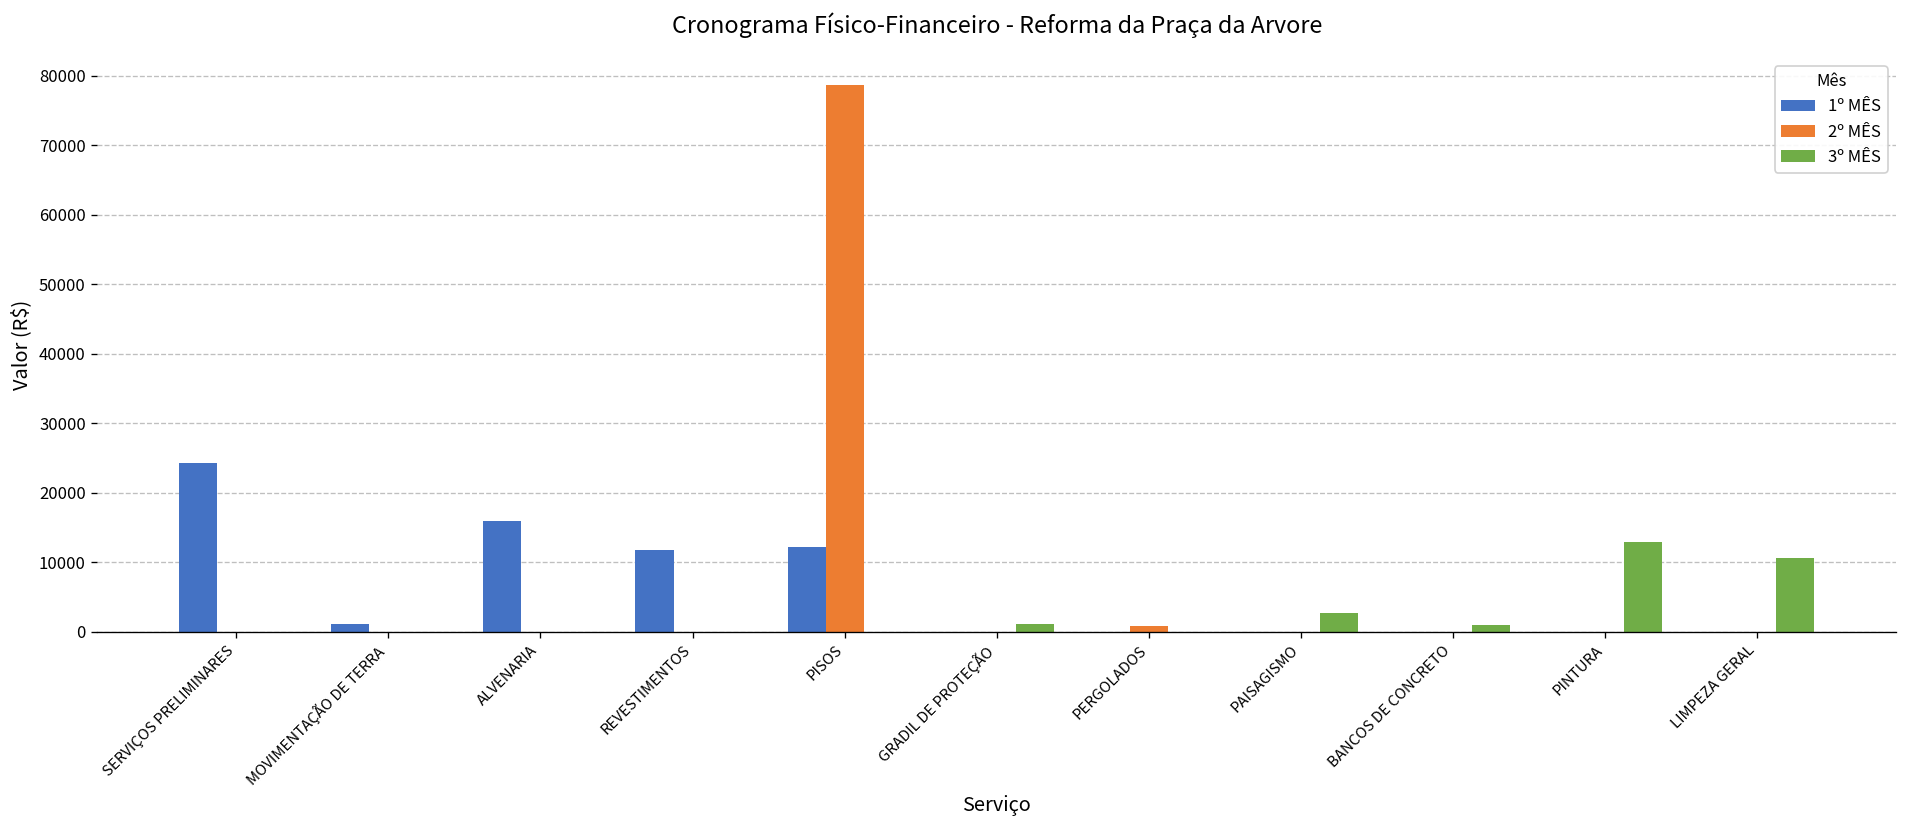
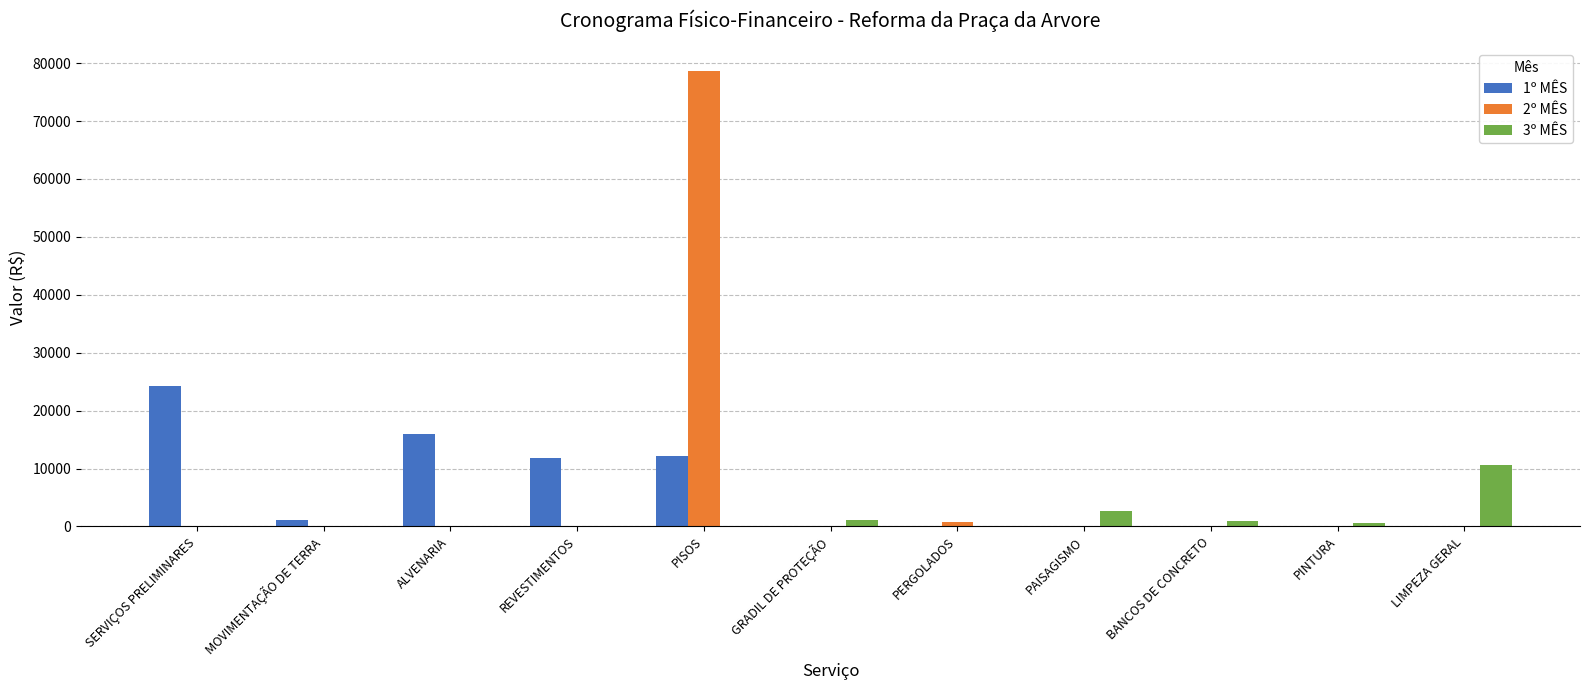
3º MÊS, PINTURA: 13000 -> 1000
